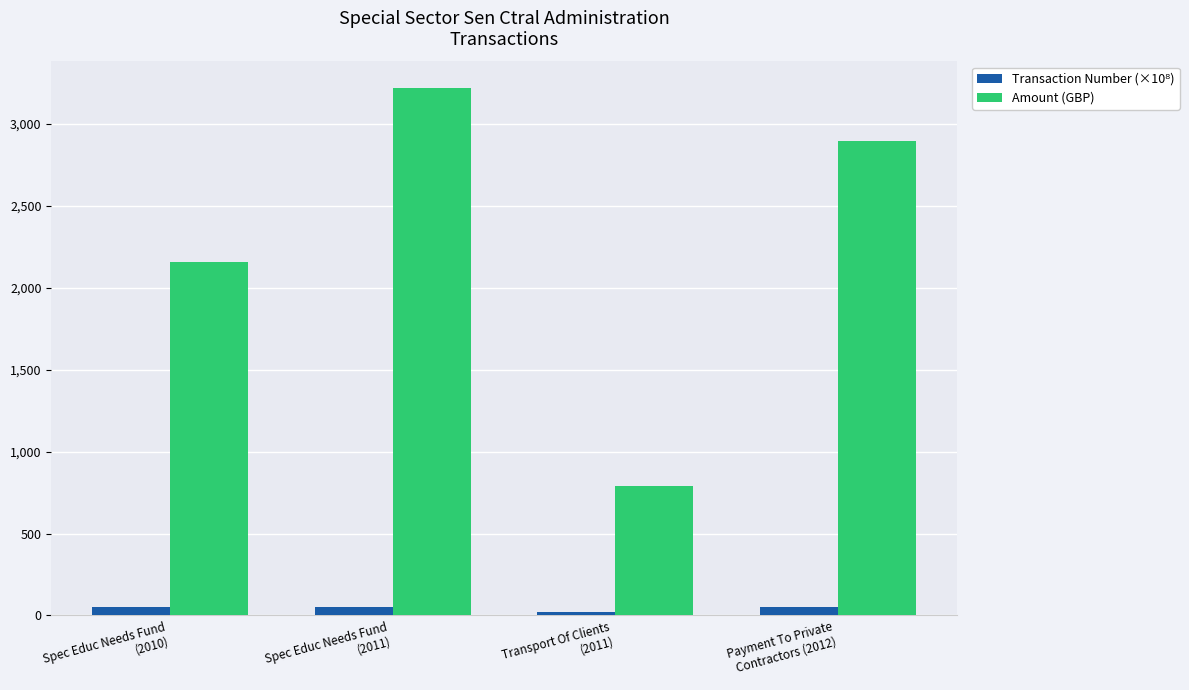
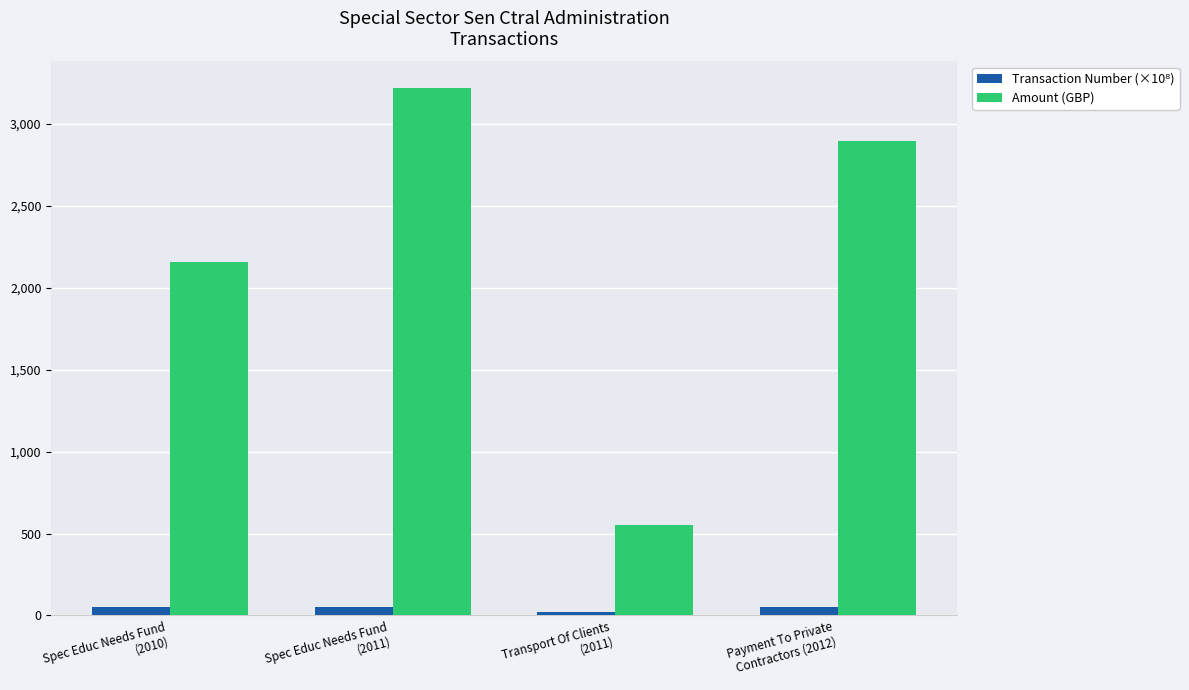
Amount (GBP), Transport Of Clients (2011): 790 -> 550
